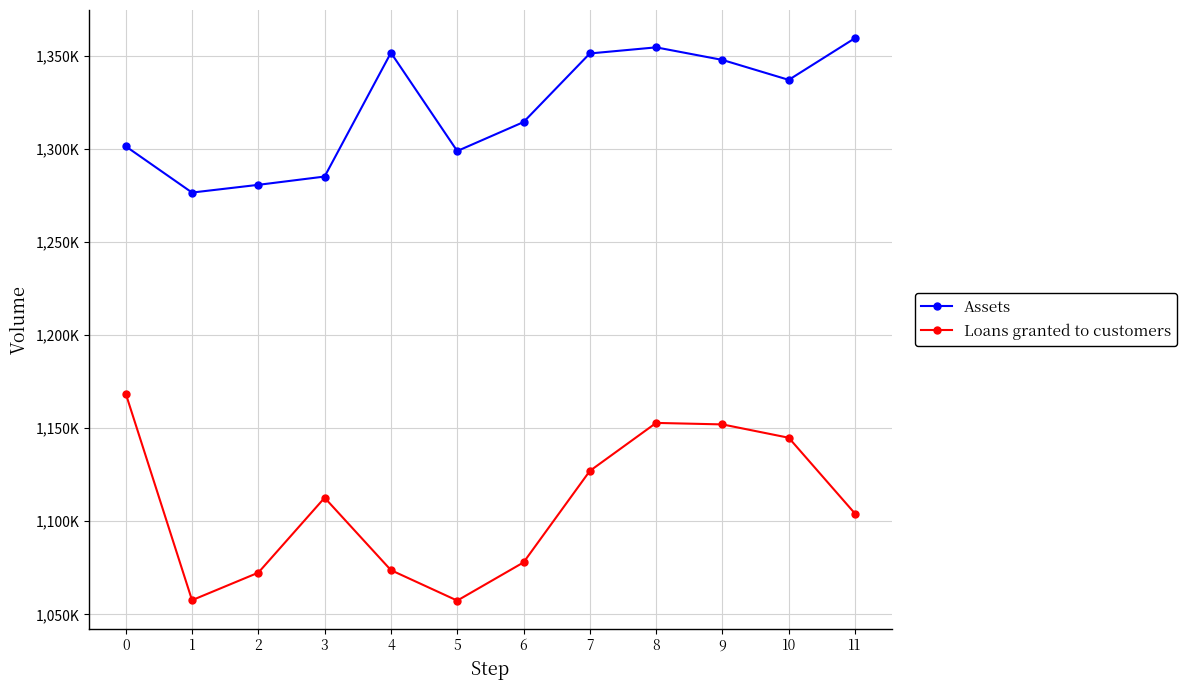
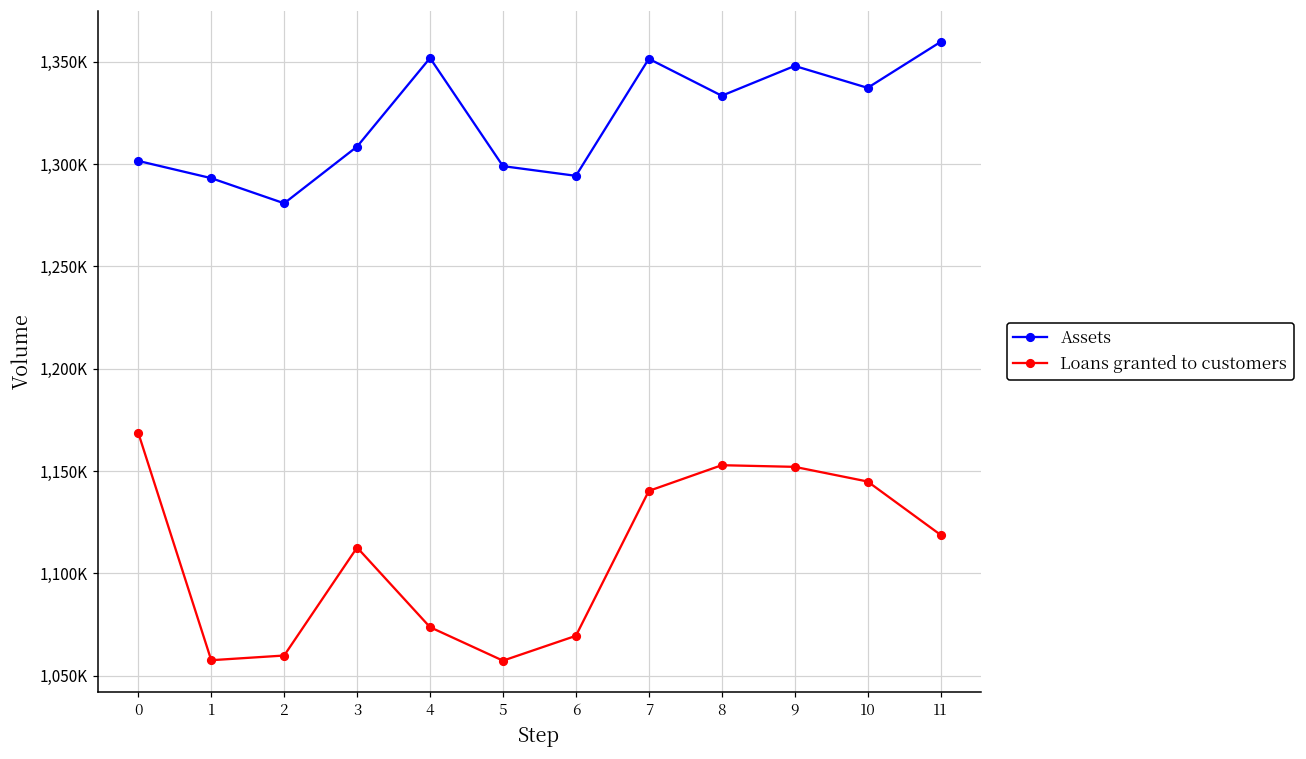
Assets, 1: 1,277,000 -> 1,293,000
Loans granted to customers, 2: 1,072,000 -> 1,060,000
Assets, 3: 1,285,000 -> 1,309,000
Assets, 6: 1,315,000 -> 1,294,000
Loans granted to customers, 6: 1,078,000 -> 1,070,000
Loans granted to customers, 7: 1,127,000 -> 1,140,000
Assets, 8: 1,355,000 -> 1,333,000
Loans granted to customers, 11: 1,104,000 -> 1,119,000
